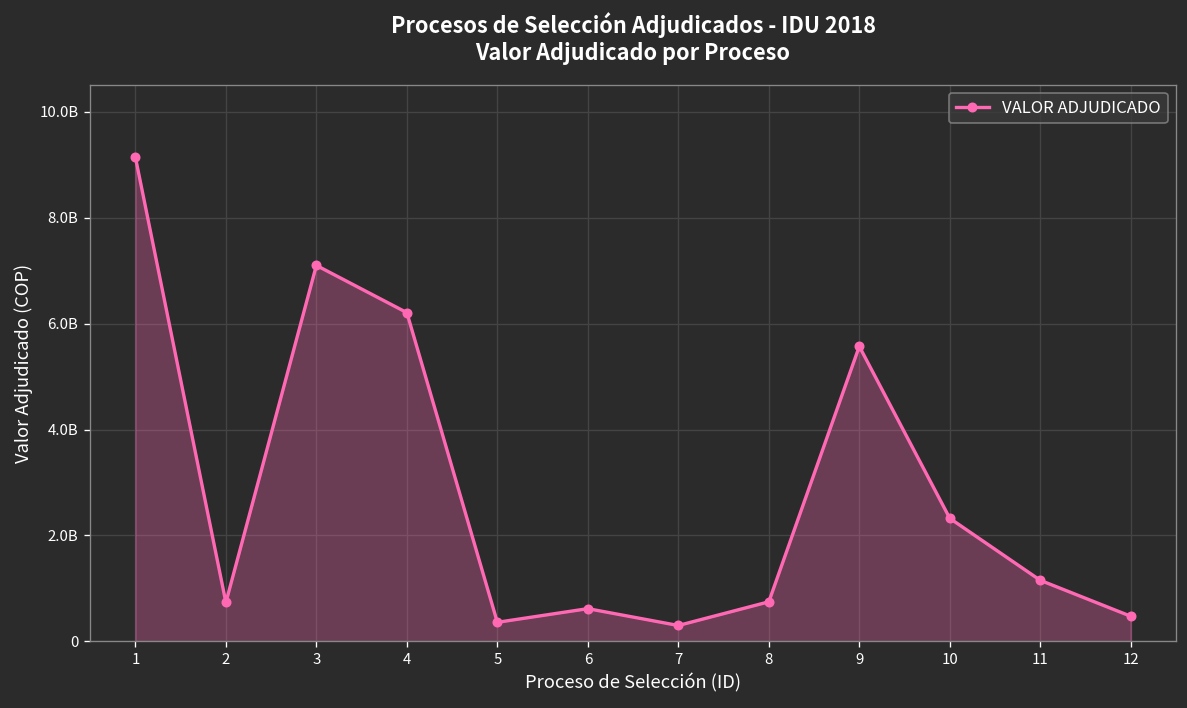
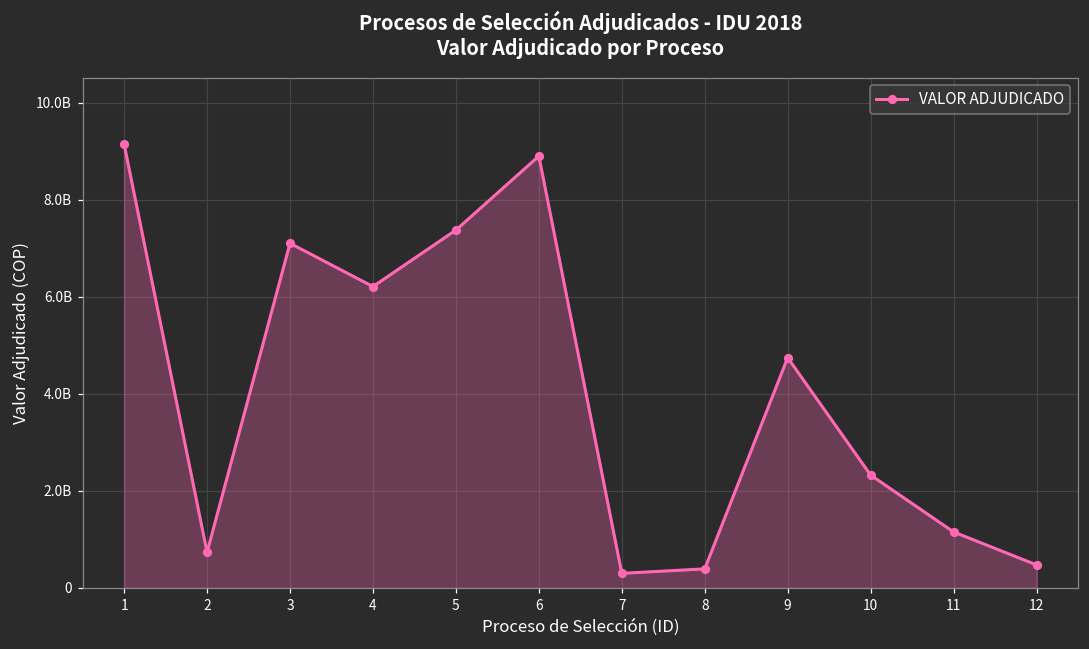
5: 400000000 -> 7400000000
6: 600000000 -> 8900000000
8: 700000000 -> 400000000
9: 5600000000 -> 4700000000
